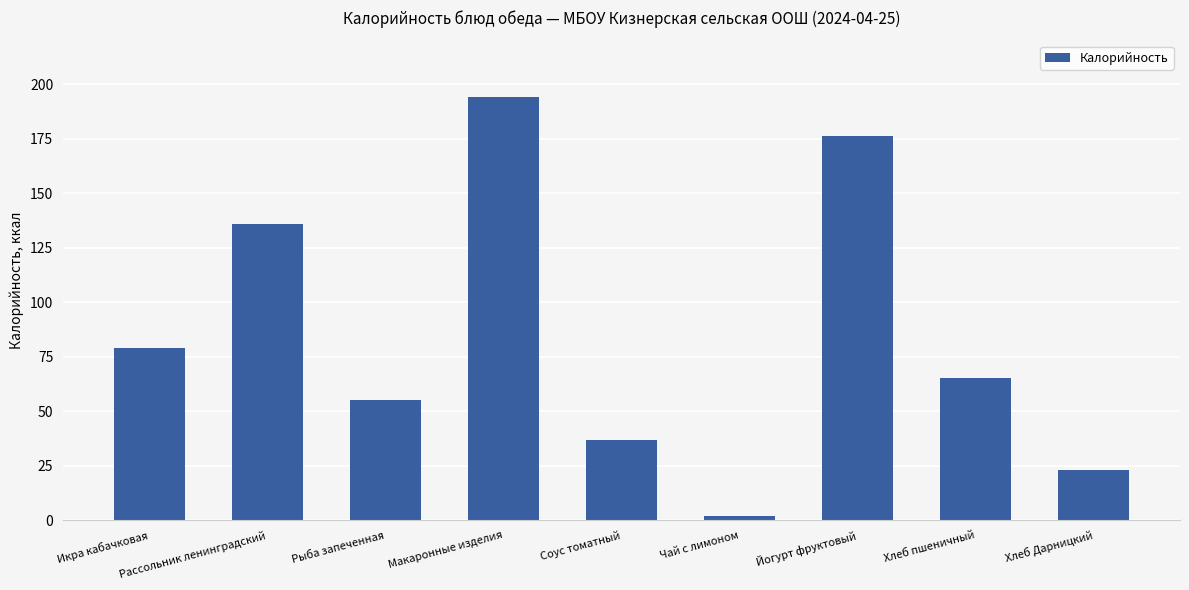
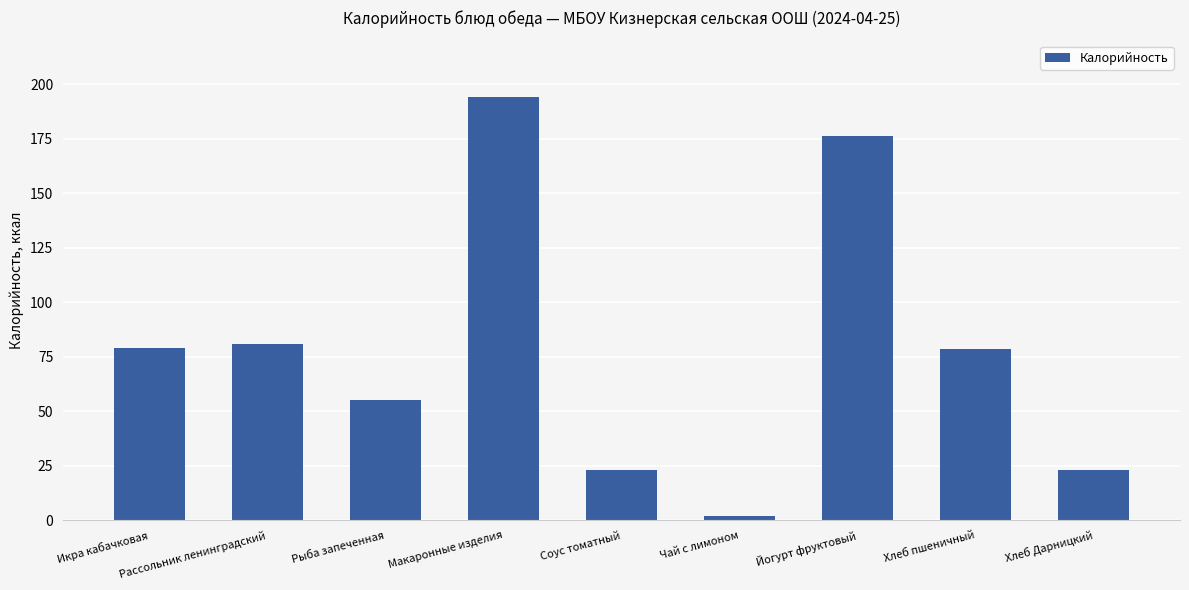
Рассольник ленинградский: 136 -> 81
Соус томатный: 37 -> 23
Хлеб пшеничный: 65 -> 79
